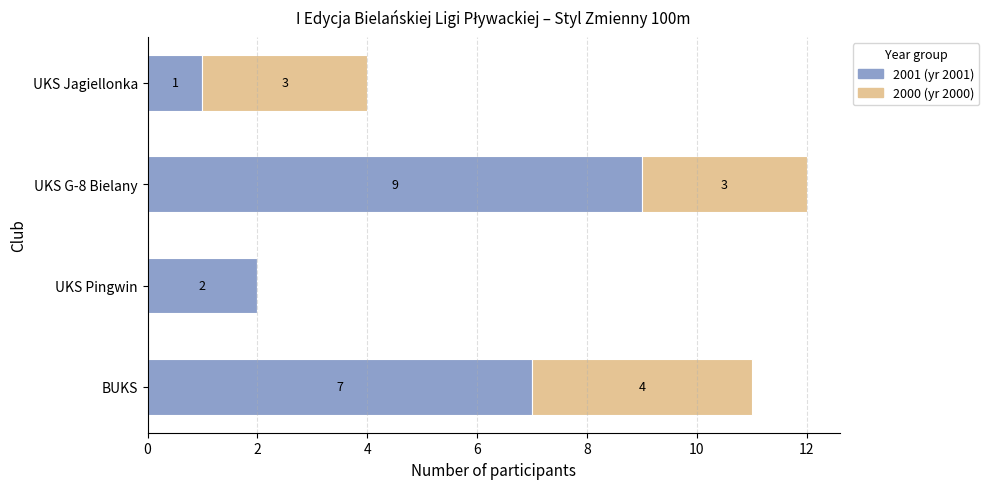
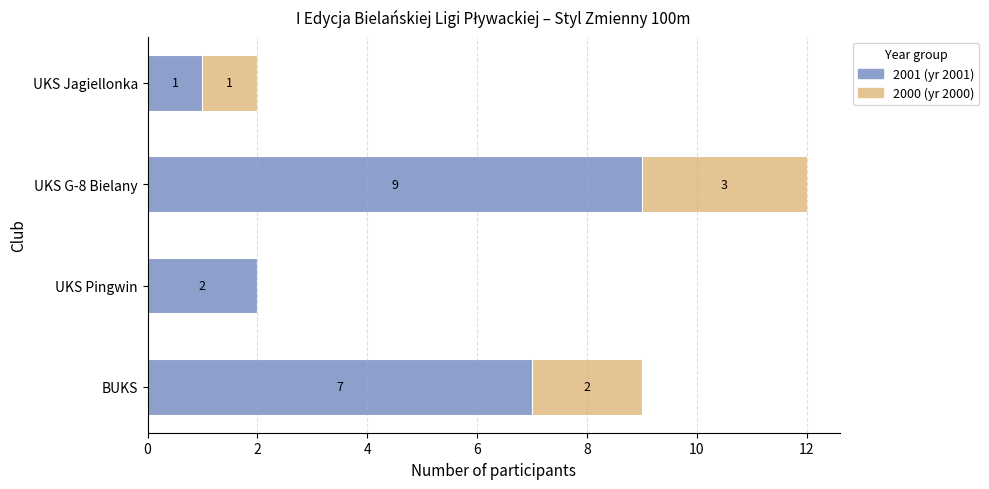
2000 (yr 2000), UKS Jagiellonka: 3 -> 1
2000 (yr 2000), BUKS: 4 -> 2
